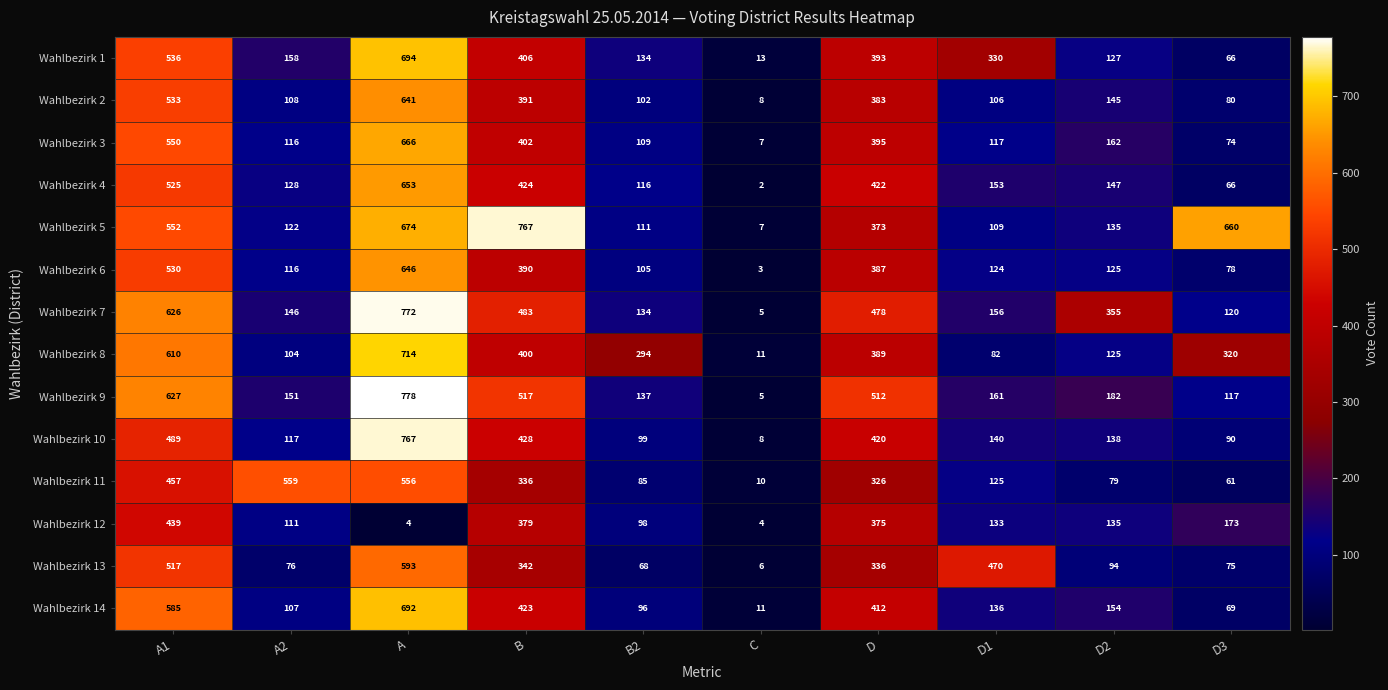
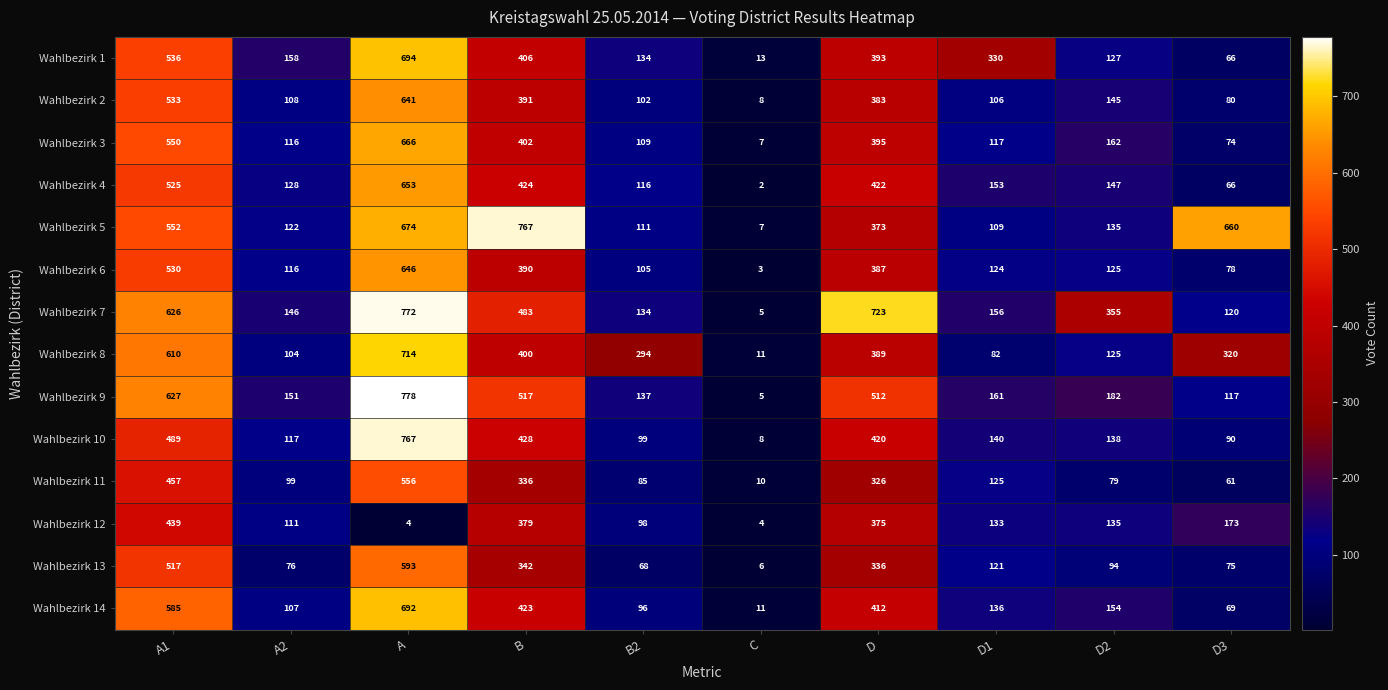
Wahlbezirk 7, D: 478 -> 723
Wahlbezirk 11, A2: 559 -> 99
Wahlbezirk 13, D1: 470 -> 121
